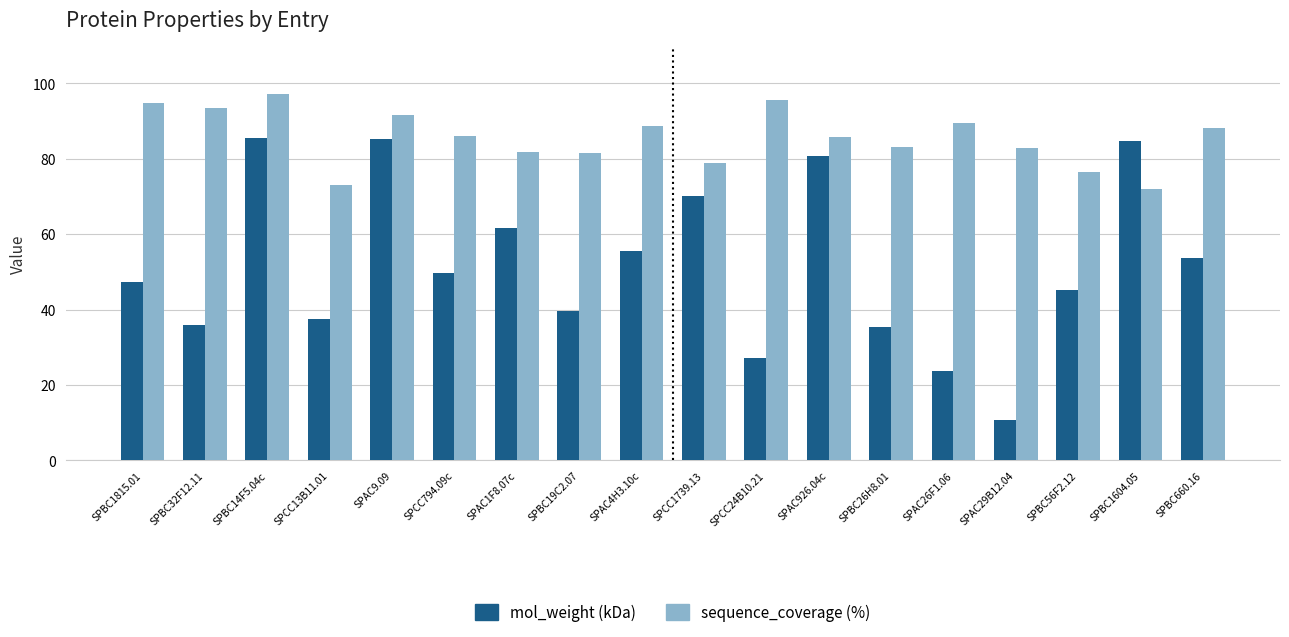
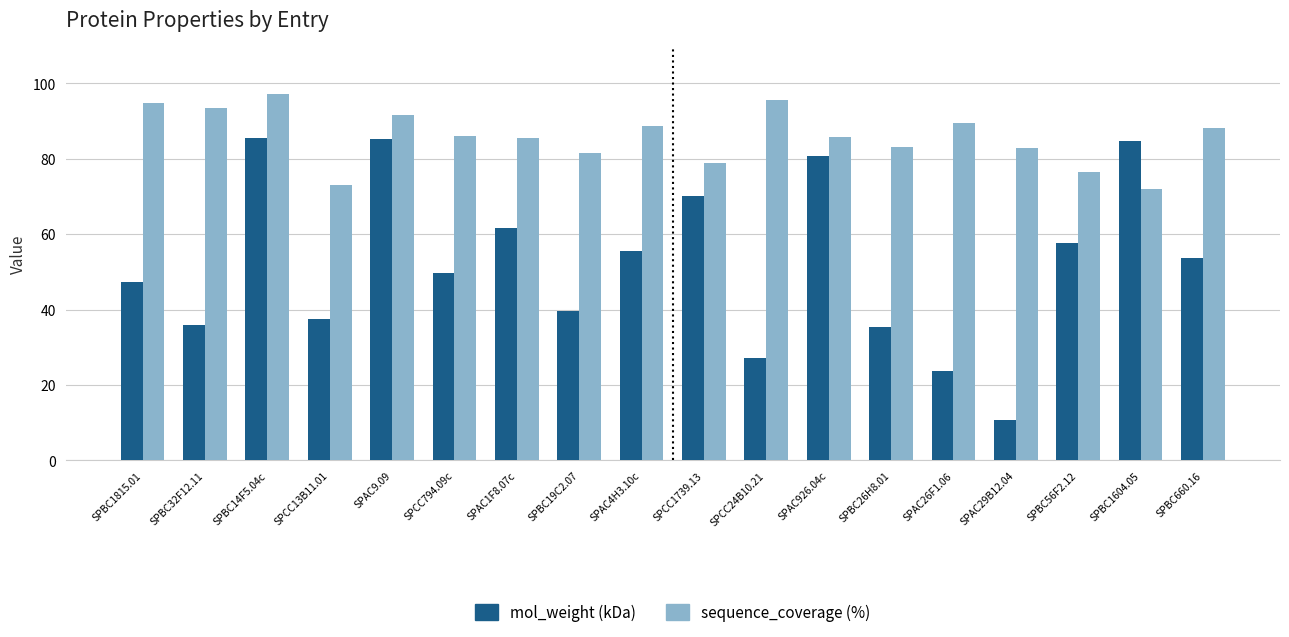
sequence_coverage (%), SPAC1F8.07c: 82 -> 85
mol_weight (kDa), SPBC56F2.12: 45 -> 58
